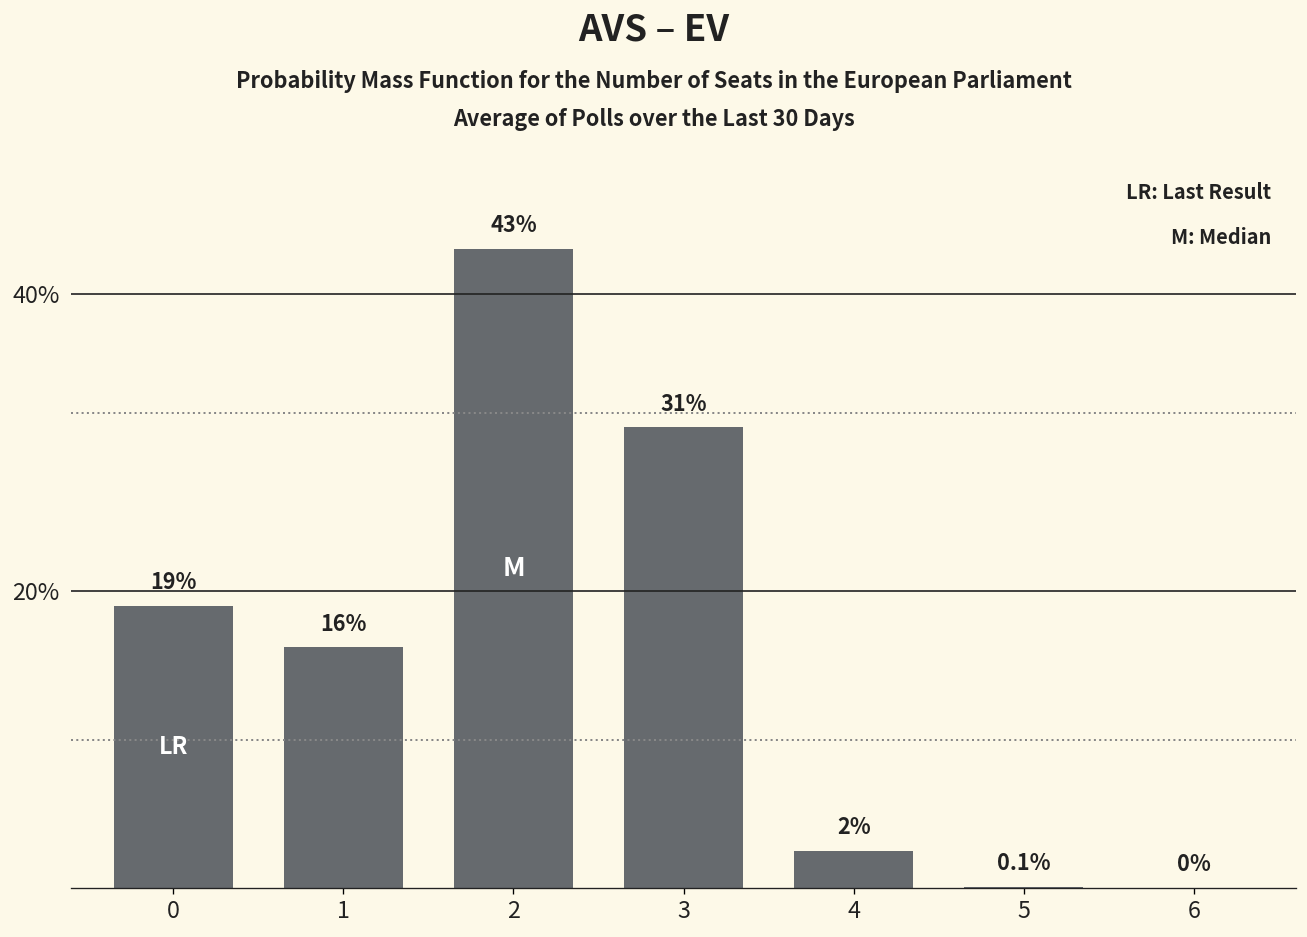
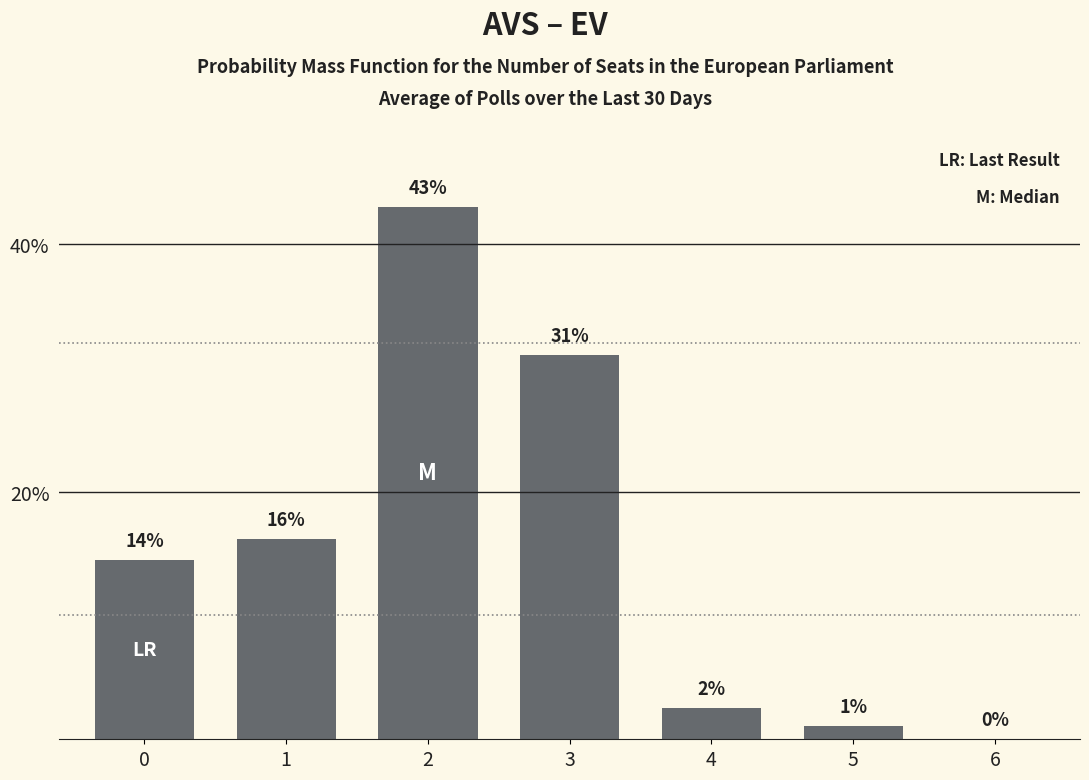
0: 19% -> 14%
5: 0.1% -> 1%
